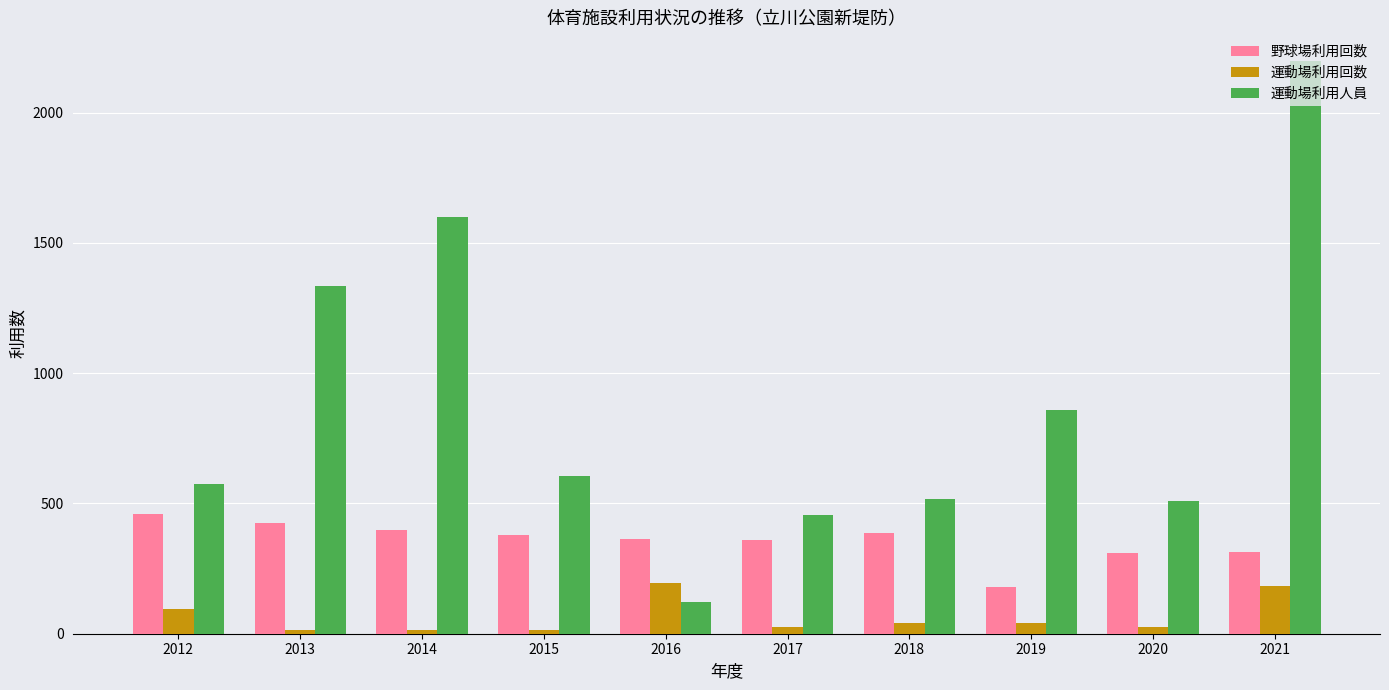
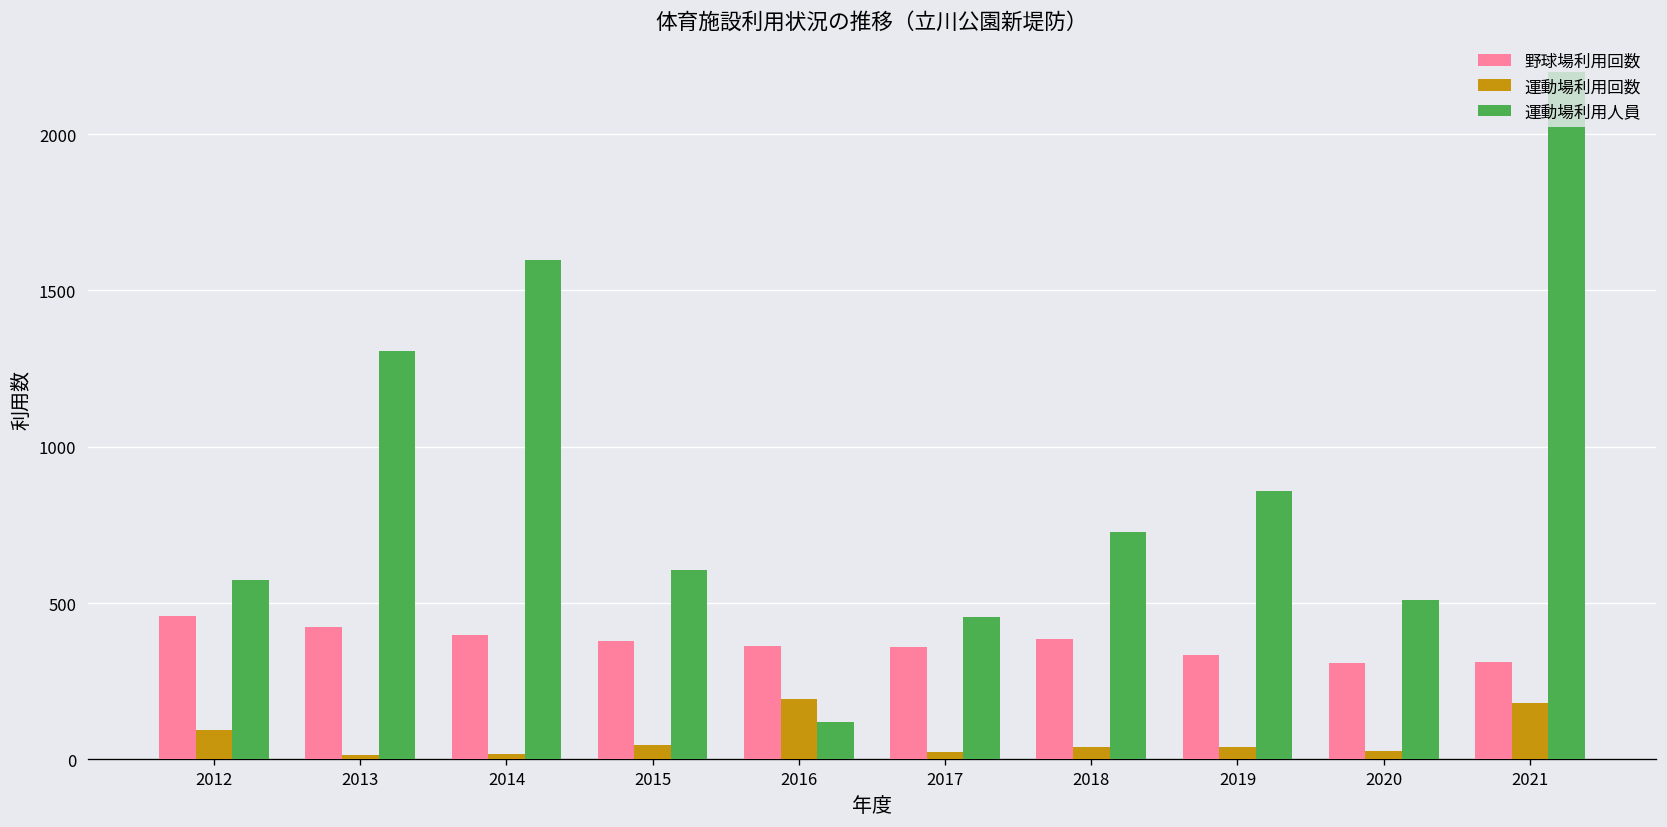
運動場利用人員, 2013: 1340 -> 1310
運動場利用回数, 2015: 10 -> 50
運動場利用人員, 2018: 520 -> 730
野球場利用回数, 2019: 180 -> 330
